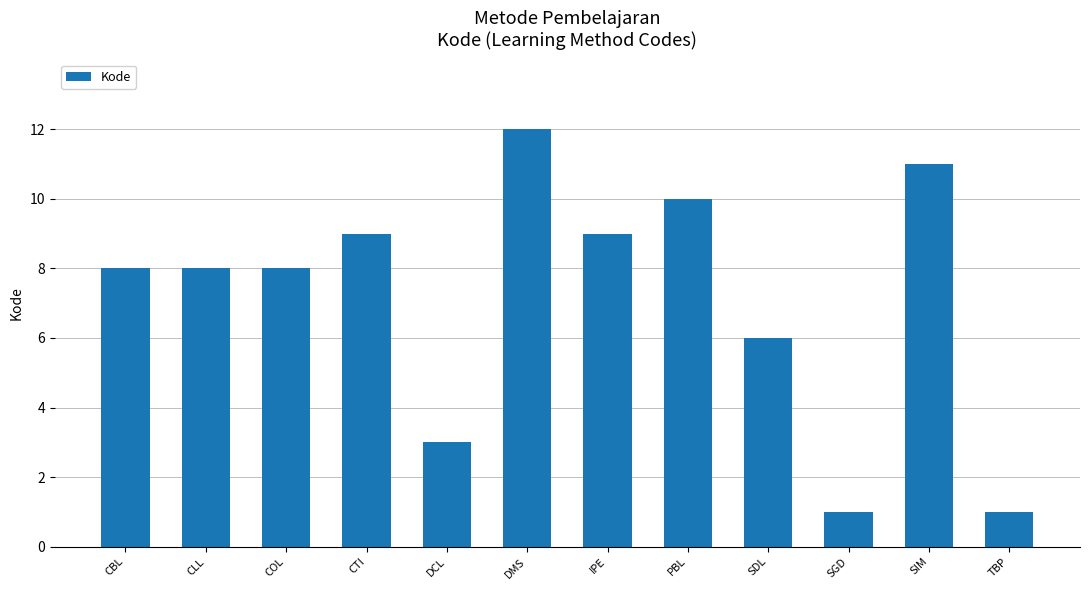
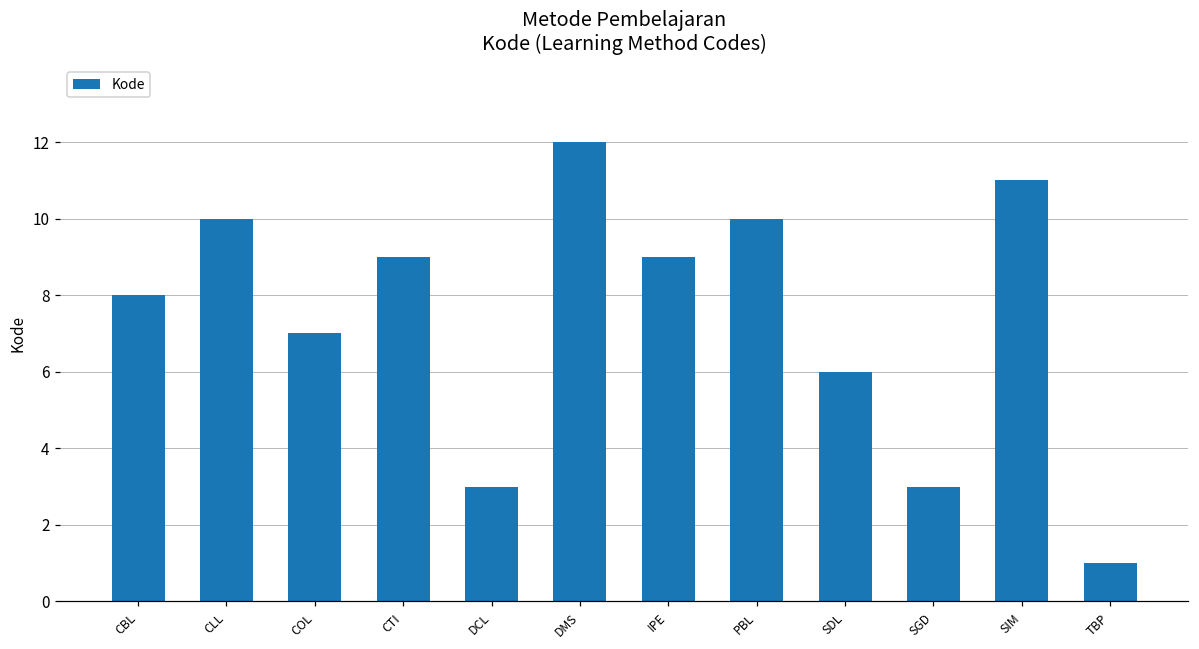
CLL: 8 -> 10
COL: 8 -> 7
SGD: 1 -> 3
